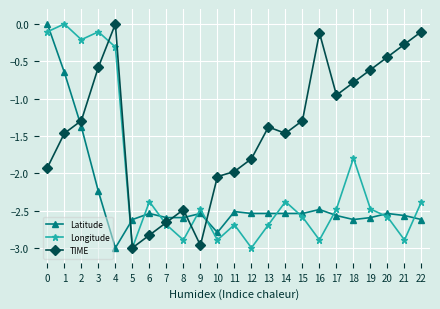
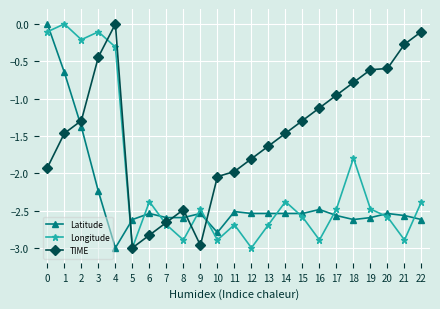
TIME, 3: -0.6 -> -0.4
TIME, 13: -1.4 -> -1.6
TIME, 16: -0.1 -> -1.1
TIME, 20: -0.4 -> -0.6
